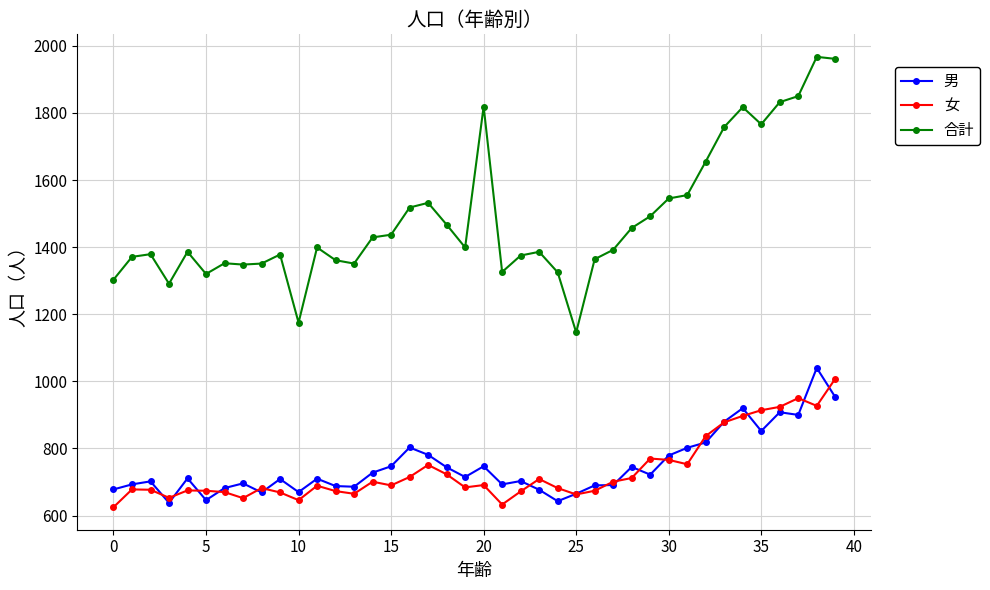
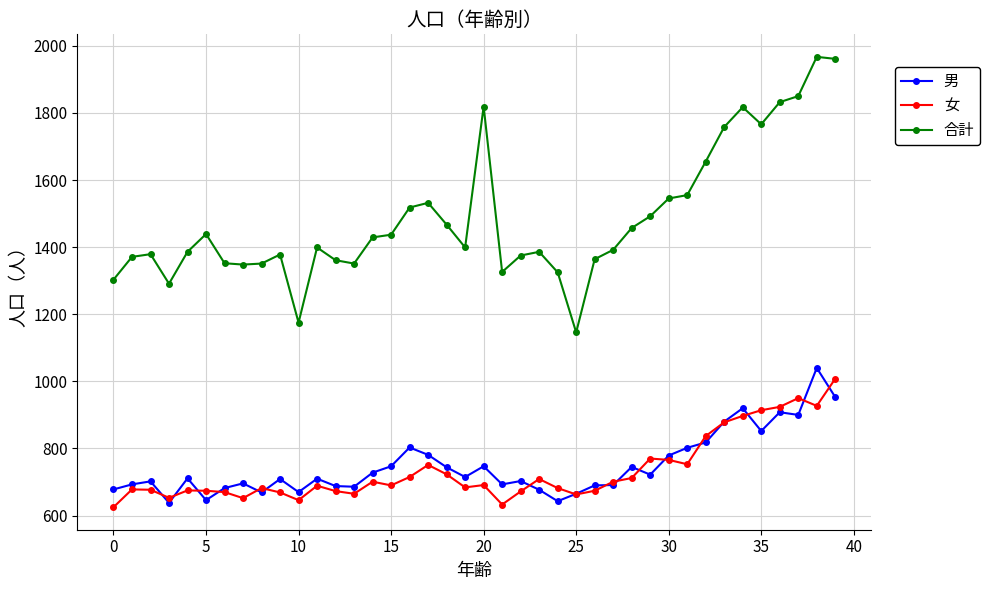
合計, 5: 1320 -> 1440
